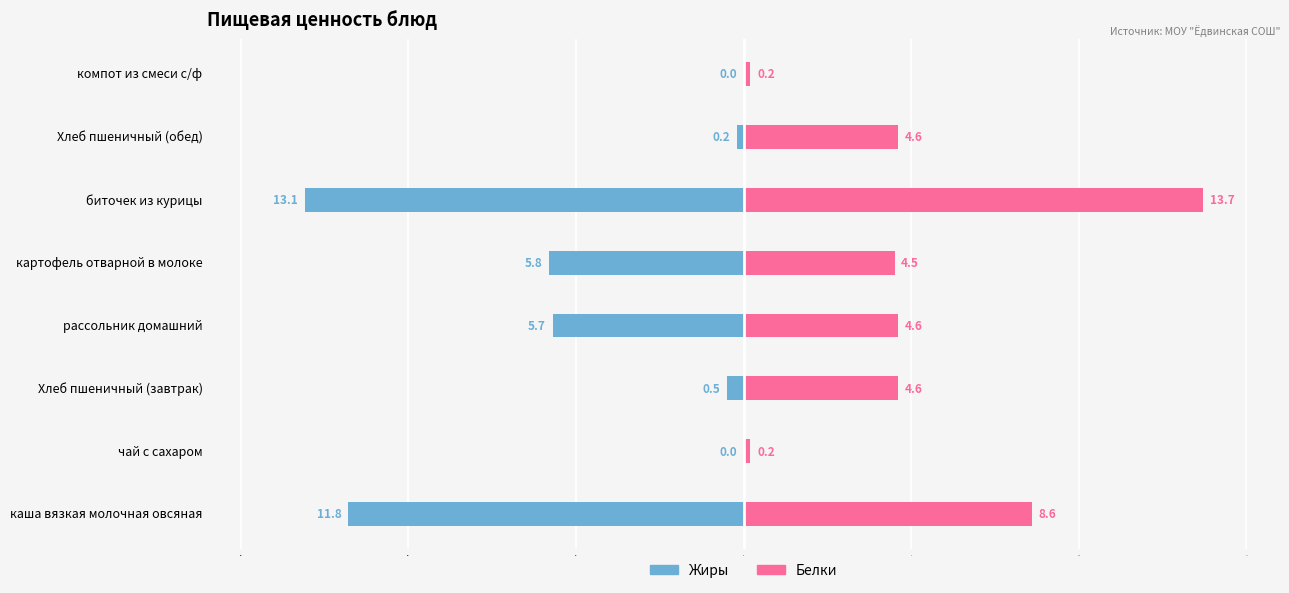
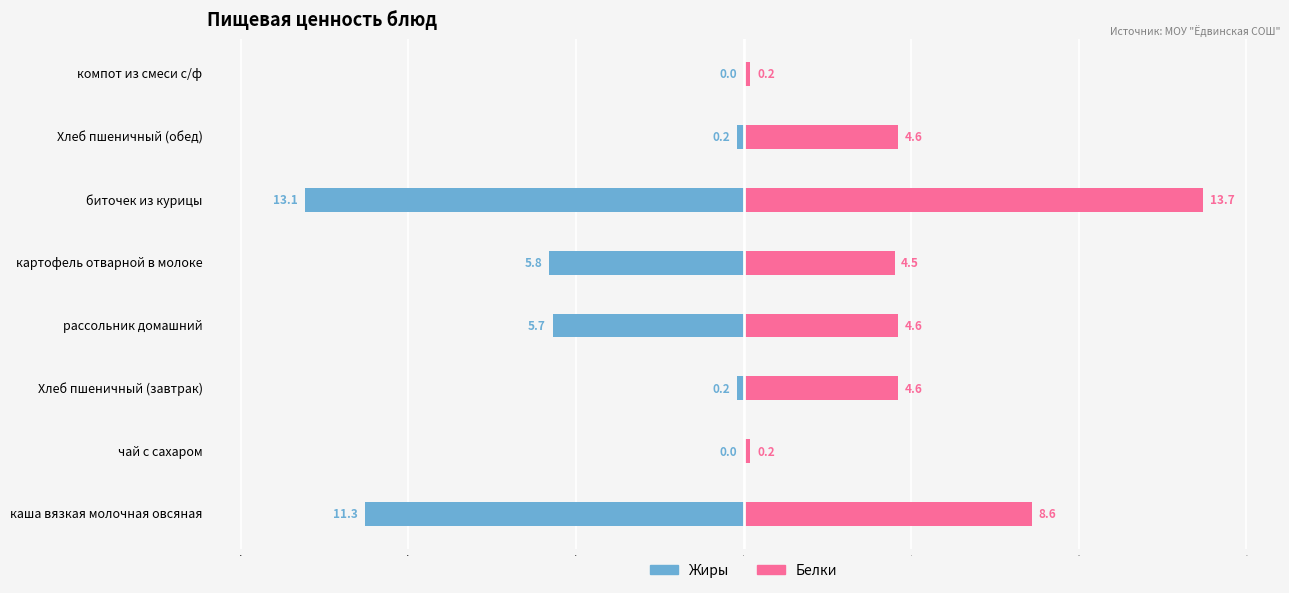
Жиры, Хлеб пшеничный (завтрак): 0.5 -> 0.2
Жиры, каша вязкая молочная овсяная: 11.8 -> 11.3
